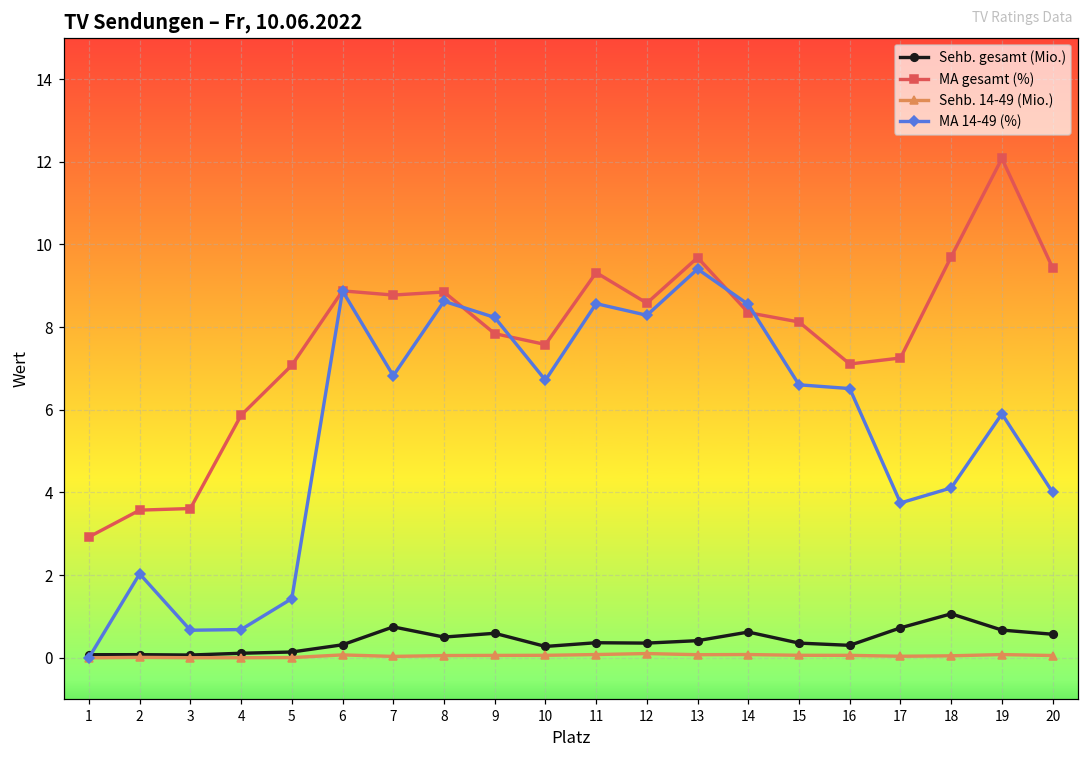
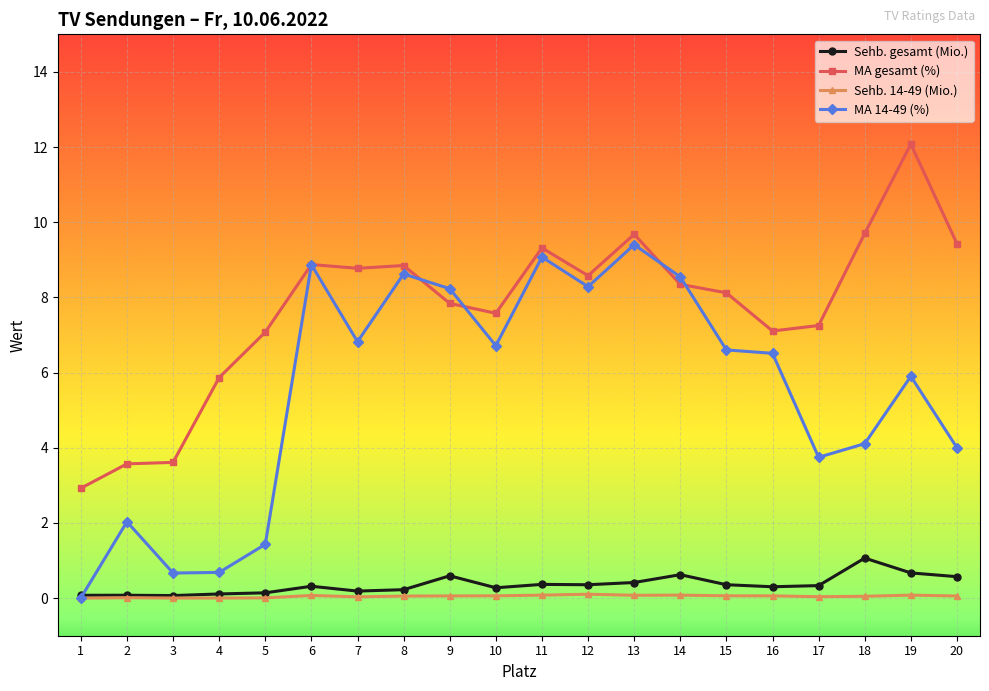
Sehb. gesamt (Mio.), 7: 0.7 -> 0.2
Sehb. gesamt (Mio.), 8: 0.5 -> 0.2
MA 14-49 (%), 11: 8.6 -> 9.1
Sehb. gesamt (Mio.), 17: 0.7 -> 0.3
